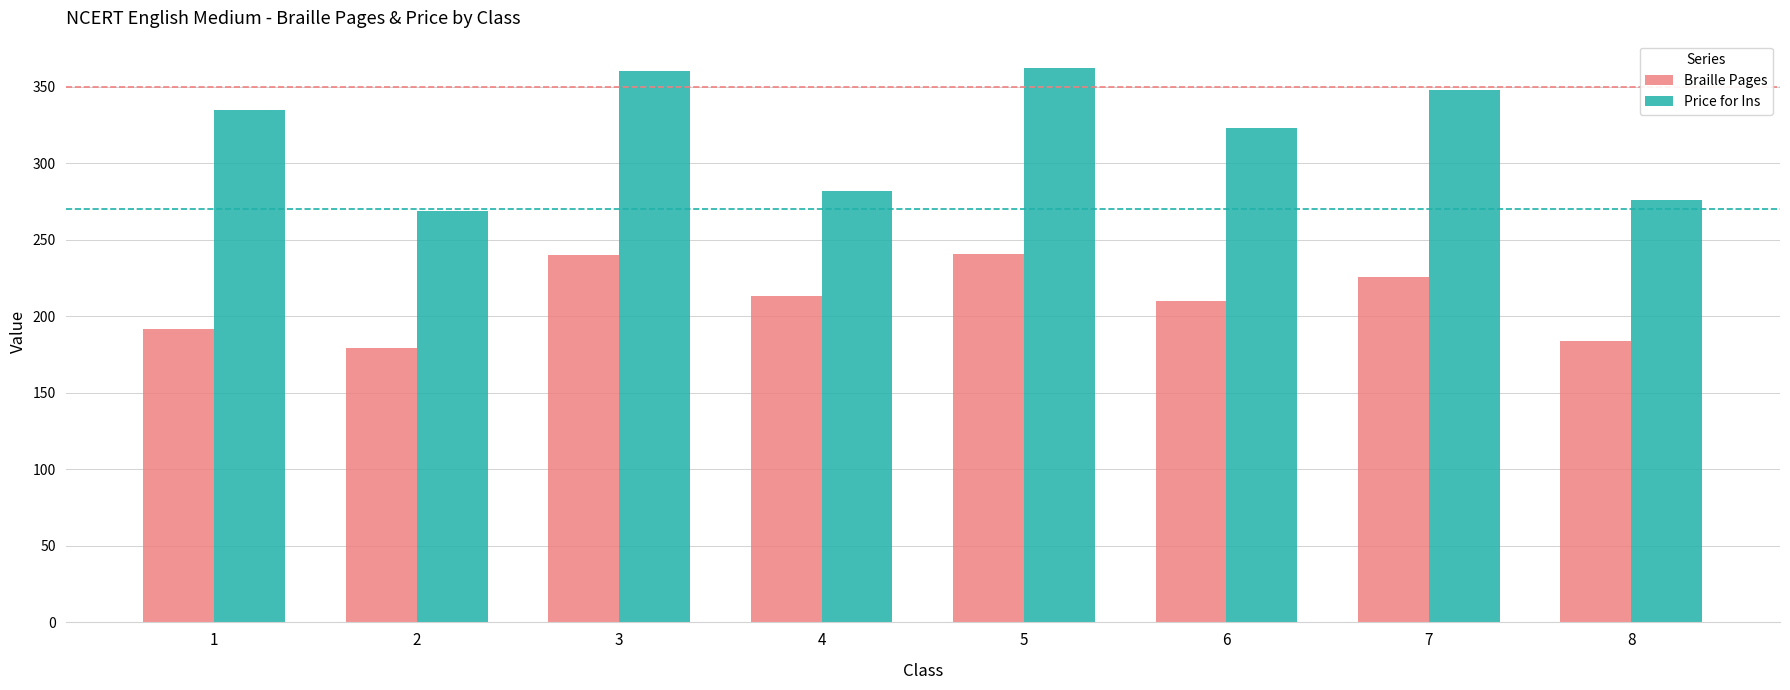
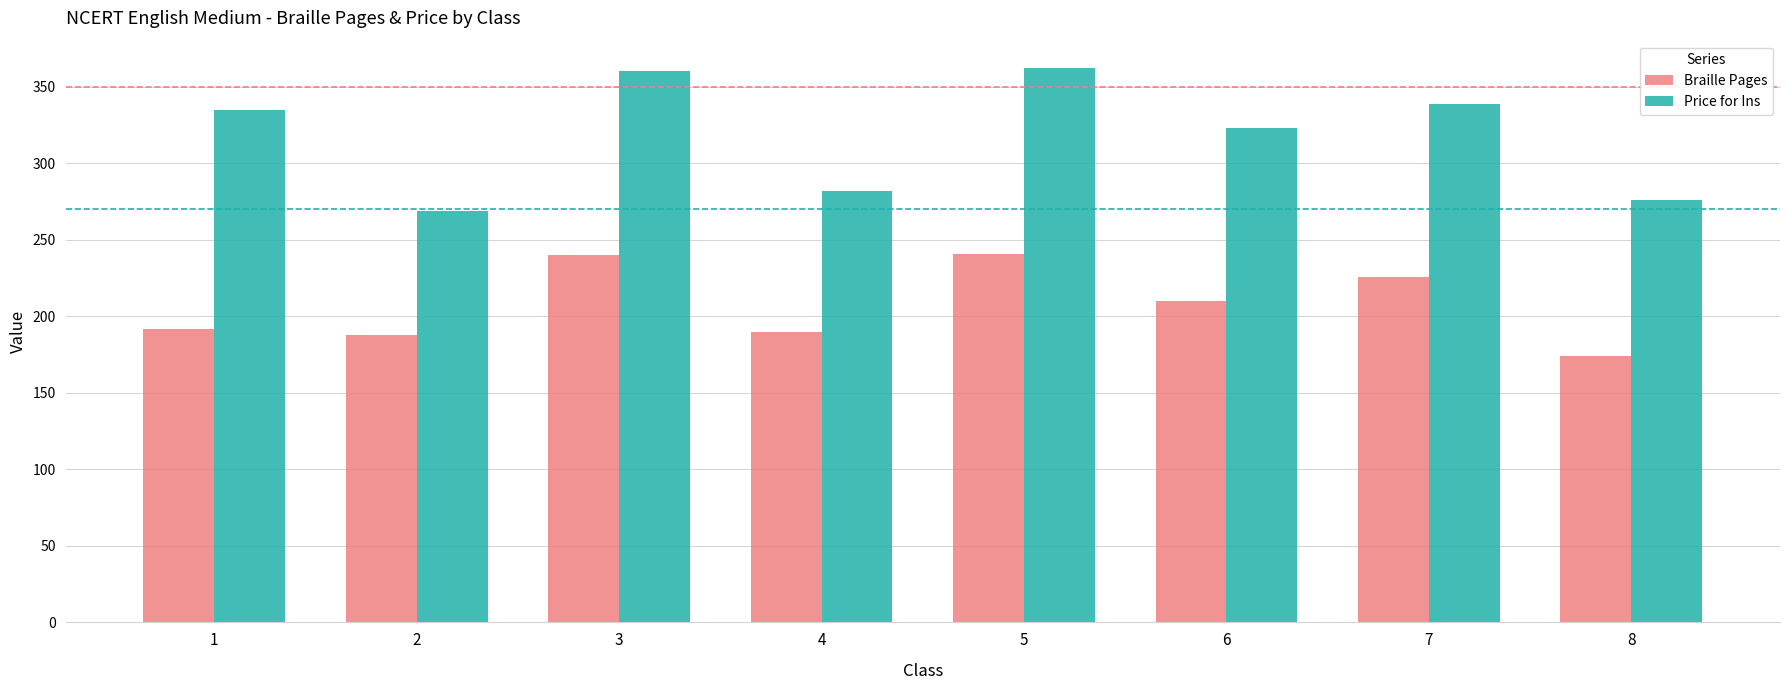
Braille Pages, 2: 179 -> 188
Braille Pages, 4: 213 -> 190
Price for Ins, 7: 348 -> 339
Braille Pages, 8: 184 -> 174
